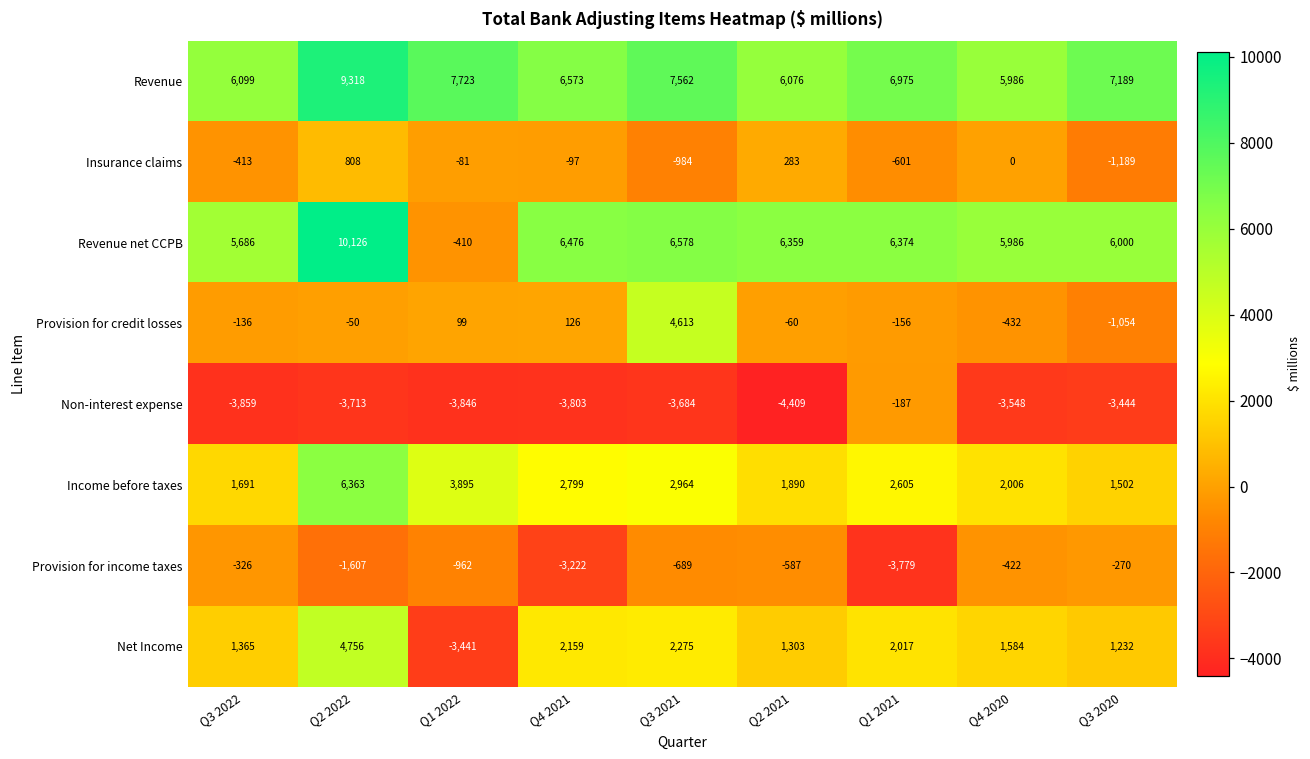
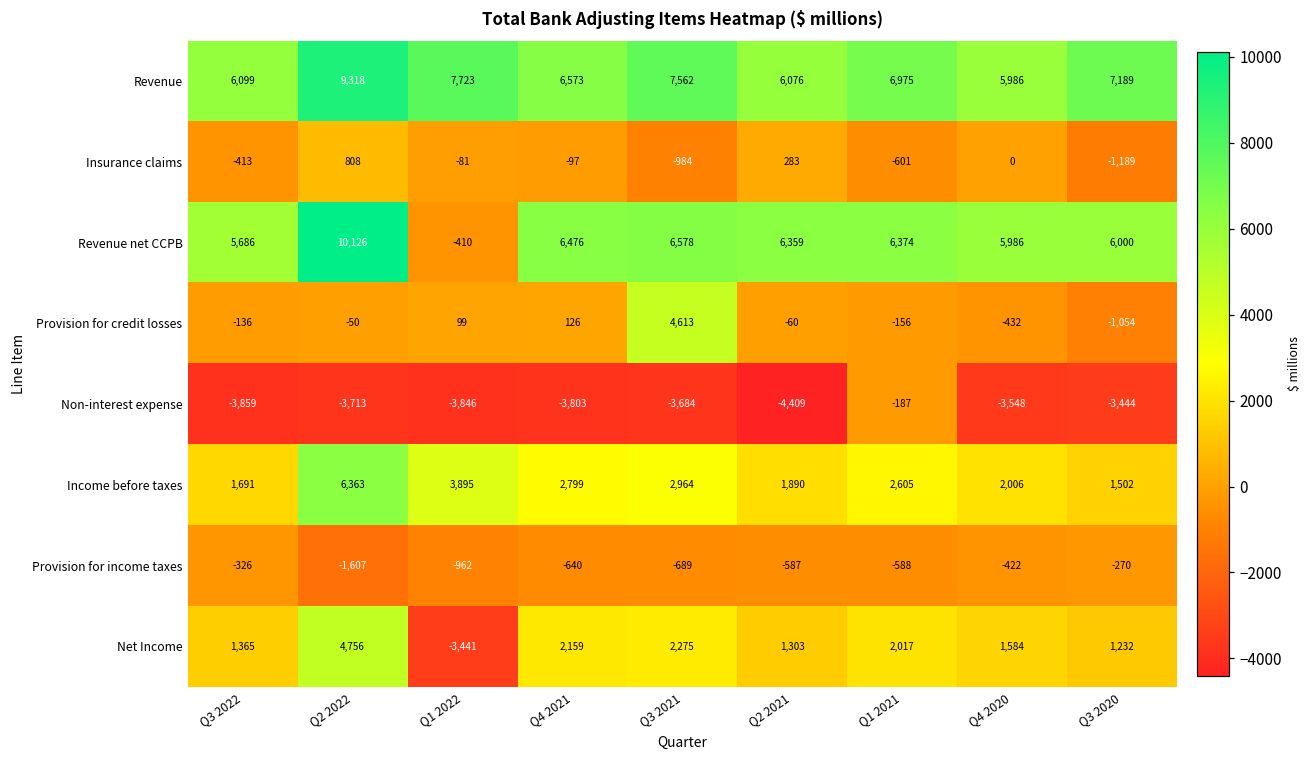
Provision for income taxes, Q4 2021: -3,222 -> -640
Provision for income taxes, Q1 2021: -3,779 -> -588
